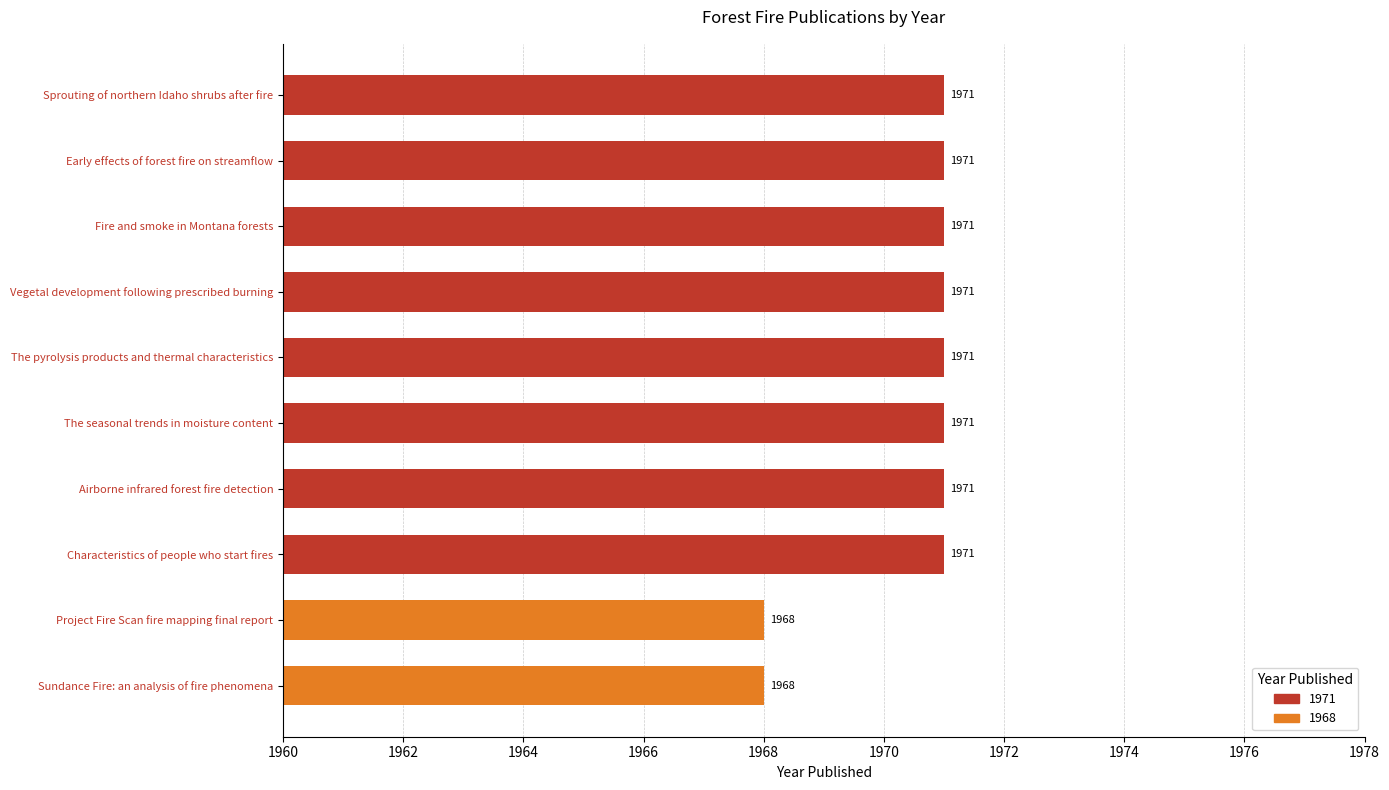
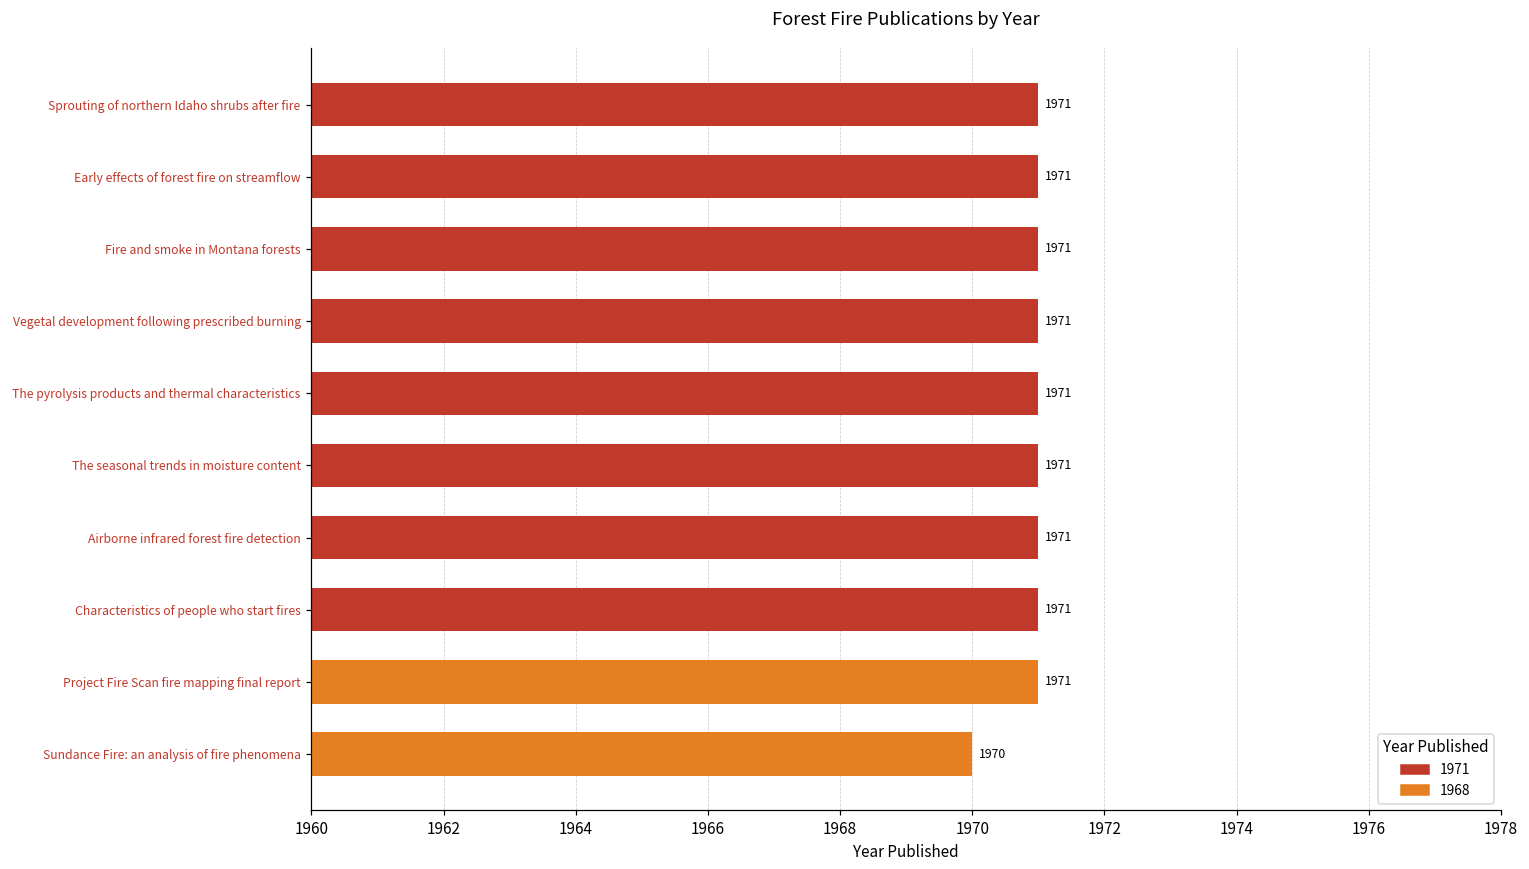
Project Fire Scan fire mapping final report: 1968 -> 1971
Sundance Fire: an analysis of fire phenomena: 1968 -> 1970
